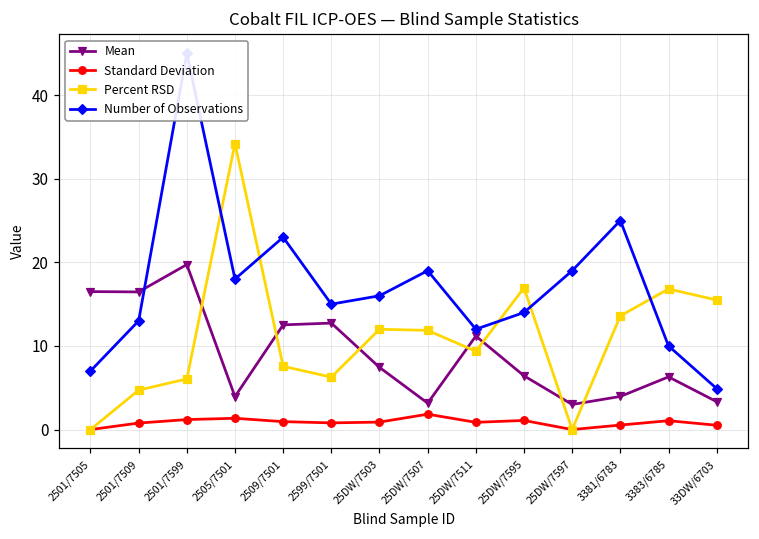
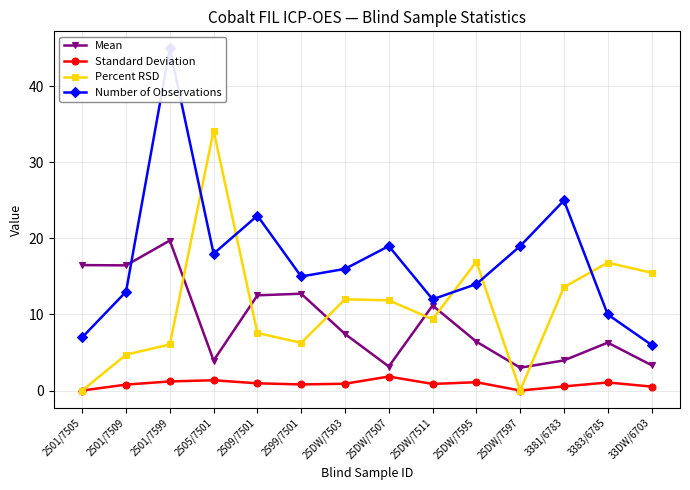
Number of Observations, 33DW/6703: 5 -> 6
